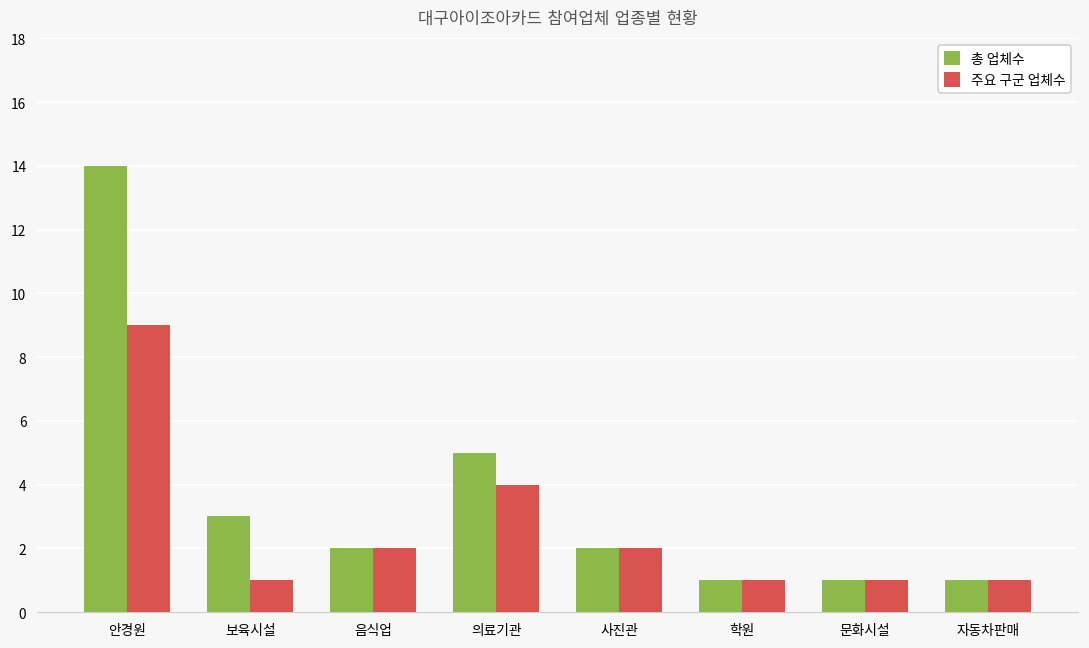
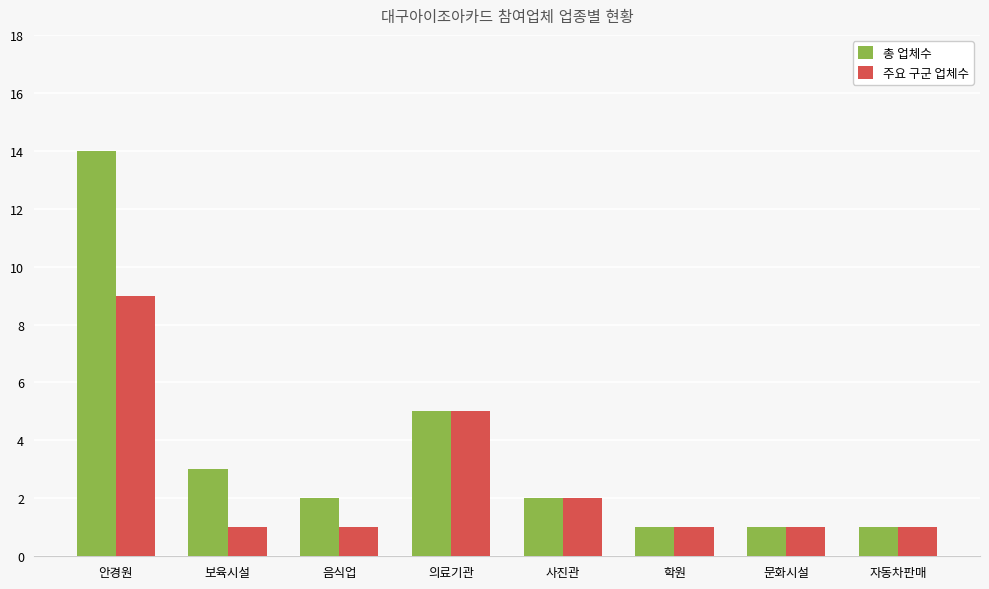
주요 구군 업체수, 음식업: 2 -> 1
주요 구군 업체수, 의료기관: 4 -> 5
